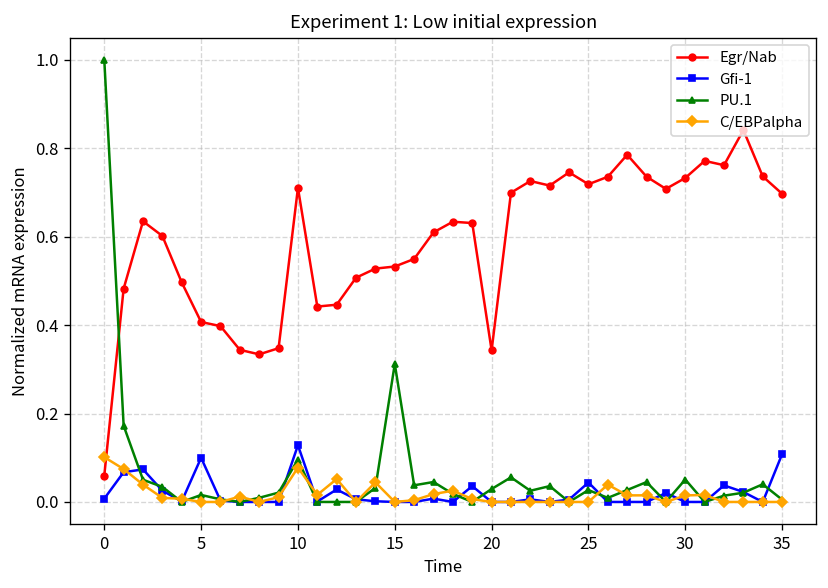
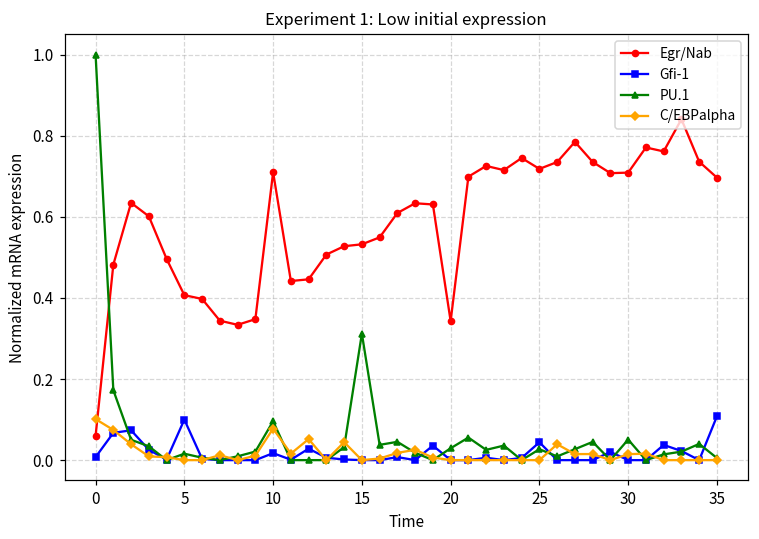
Gfi-1, 10: 0.13 -> 0.02
Egr/Nab, 30: 0.73 -> 0.71
